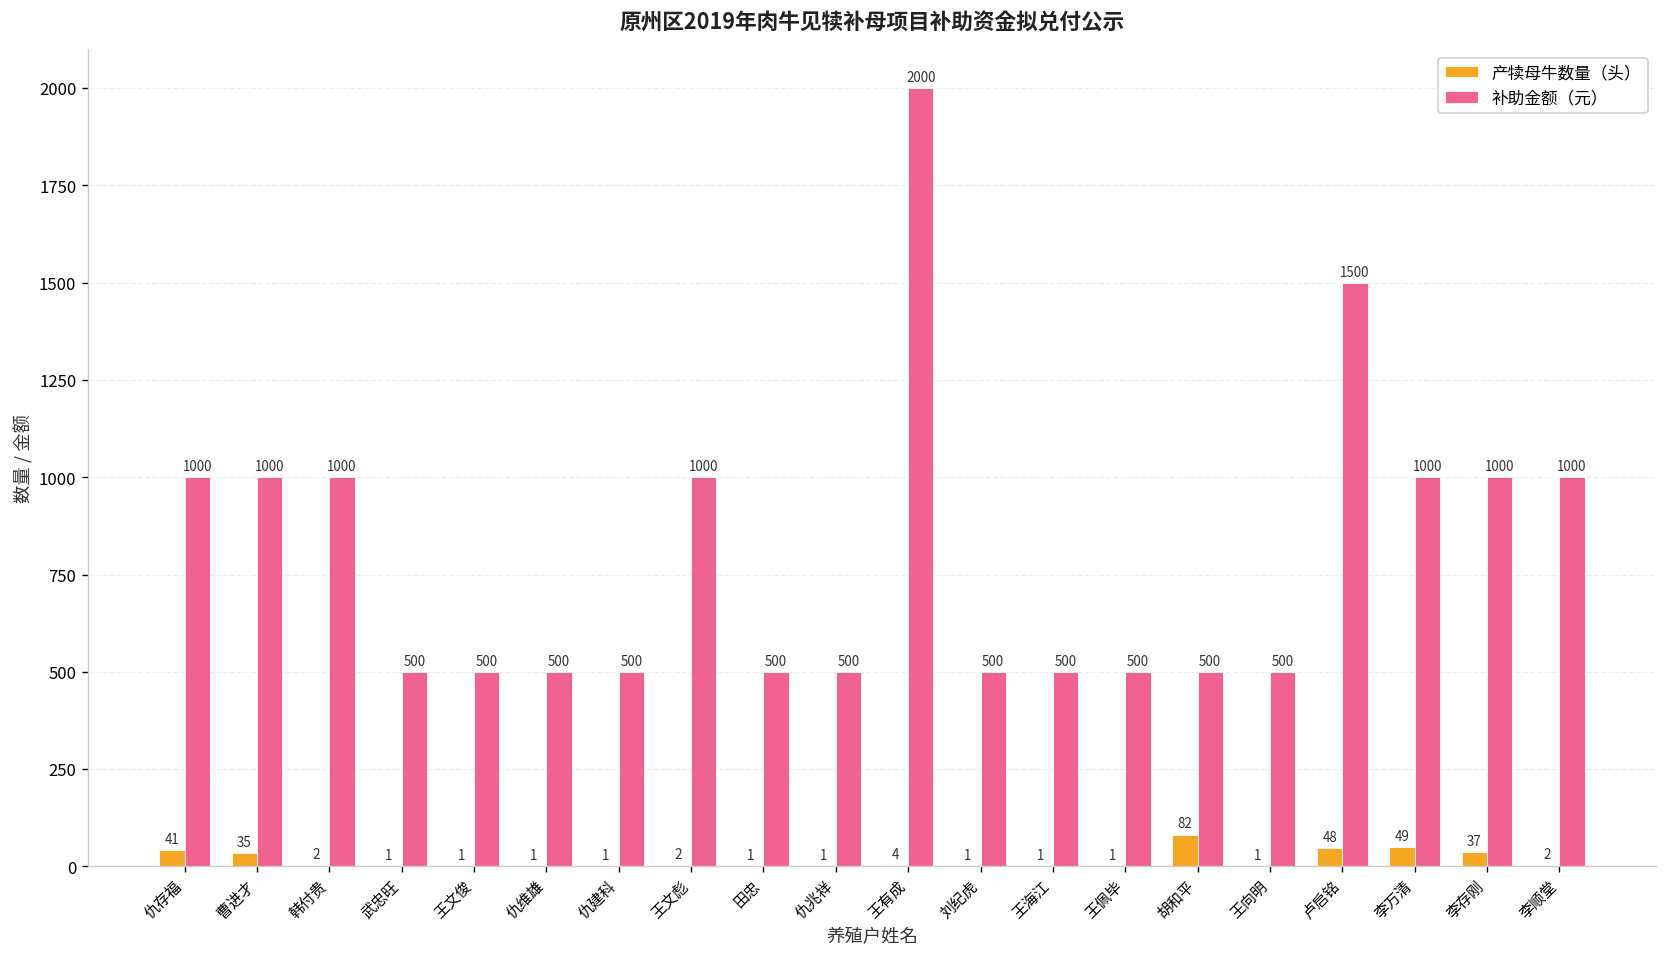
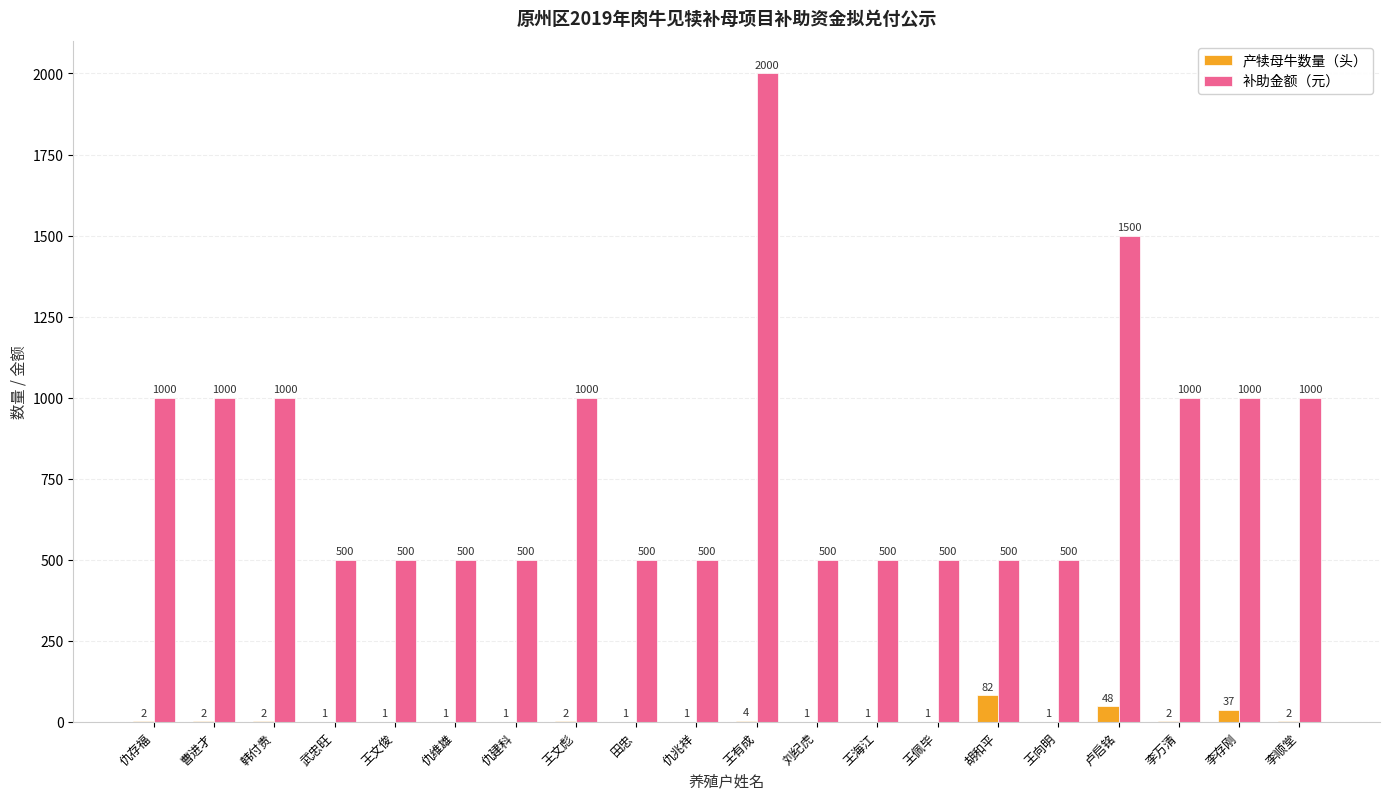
产犊母牛数量（头）, 仇存福: 41 -> 2
产犊母牛数量（头）, 曹进才: 35 -> 2
产犊母牛数量（头）, 李万清: 49 -> 2
